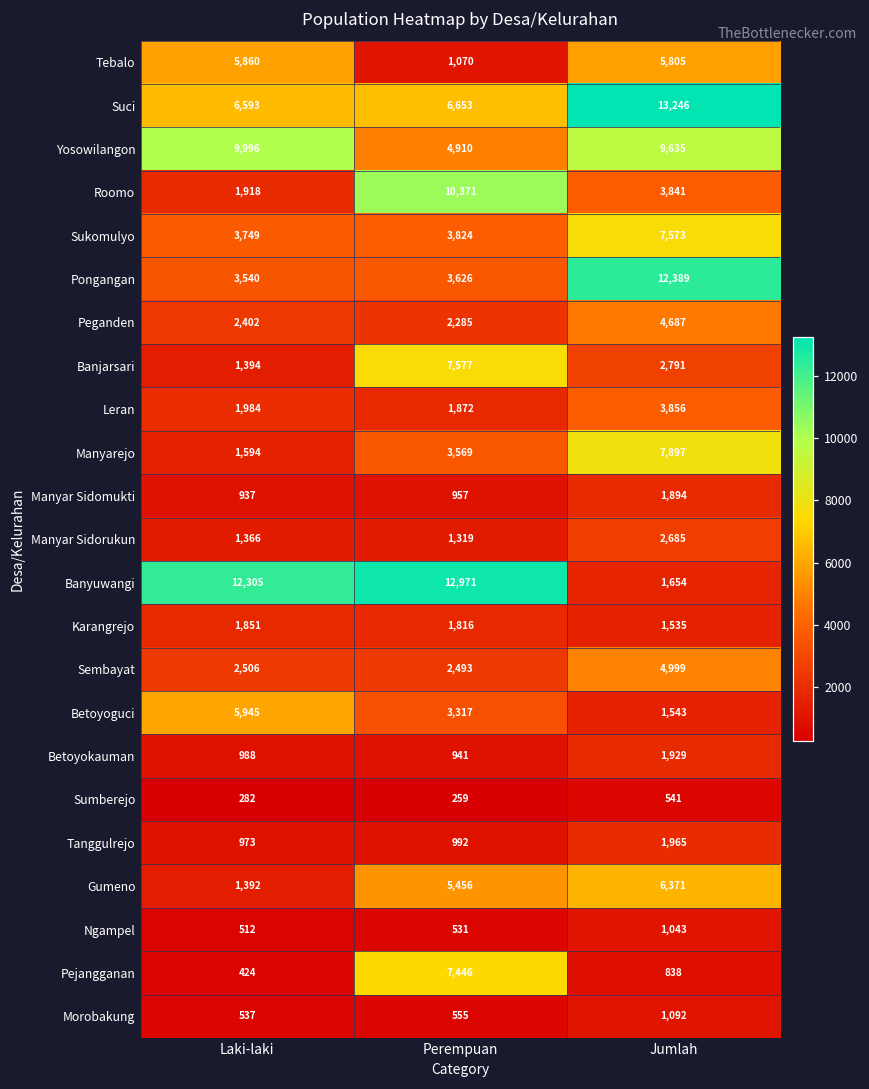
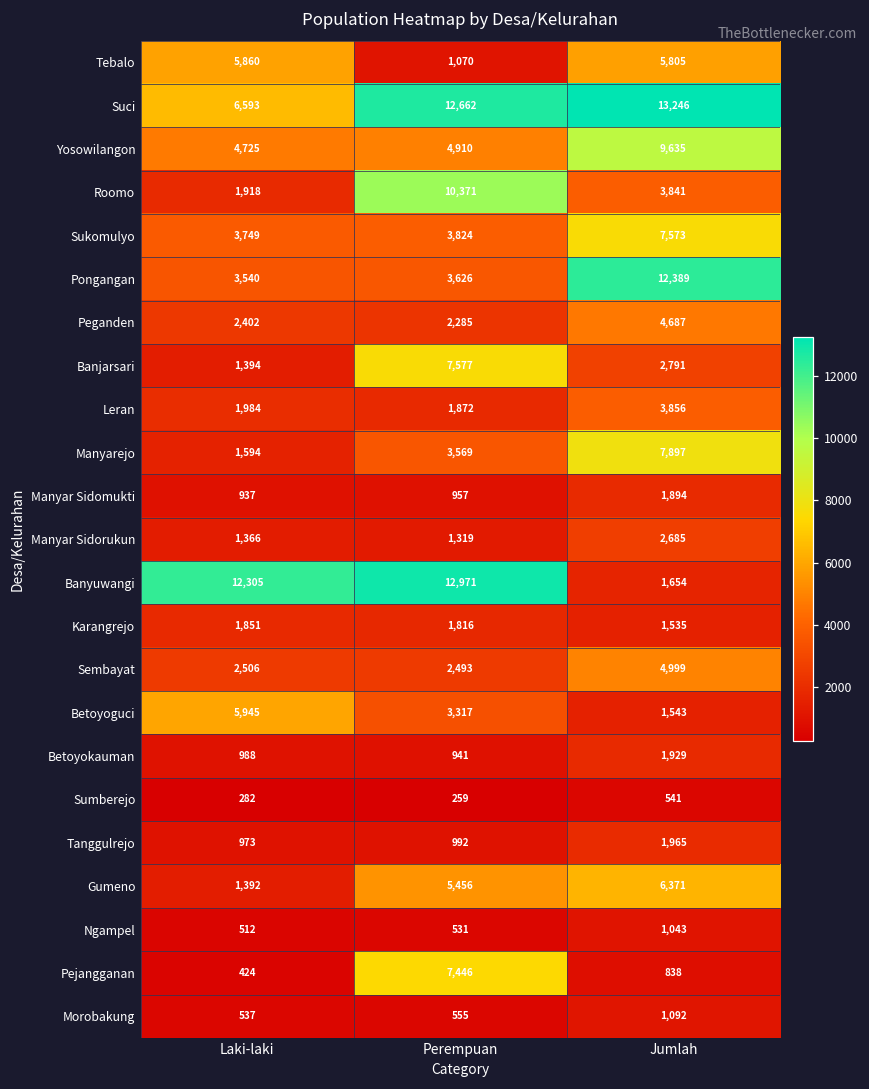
Suci, Perempuan: 6,653 -> 12,662
Yosowilangon, Laki-laki: 9,996 -> 4,725
